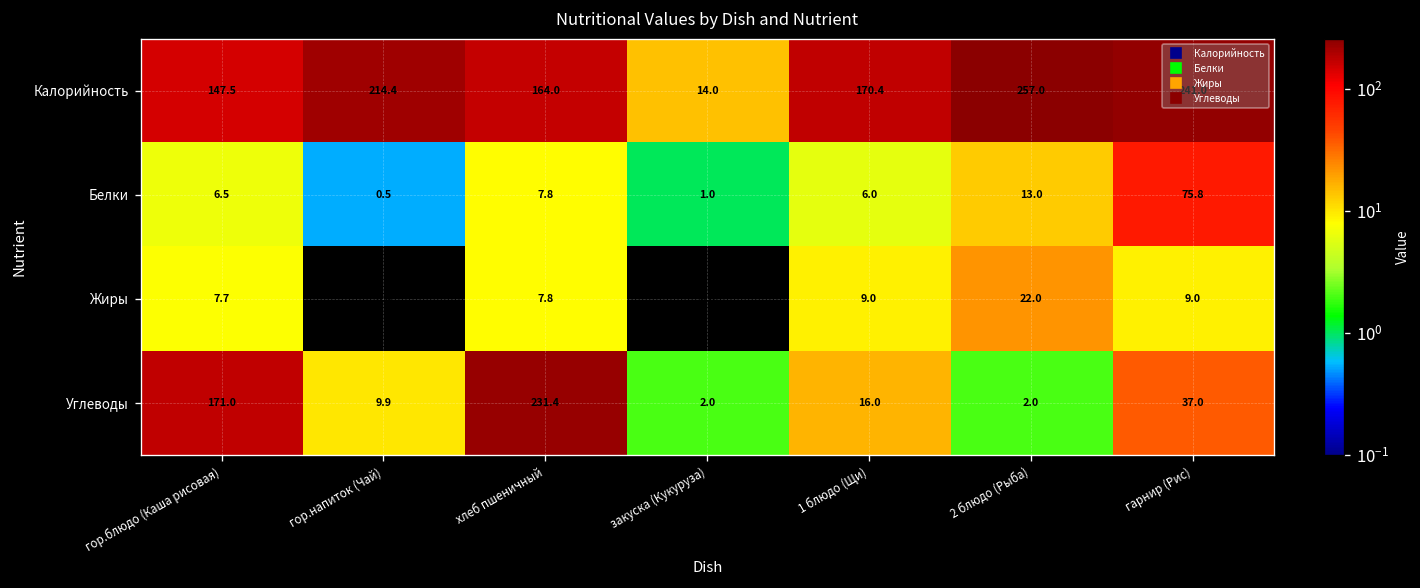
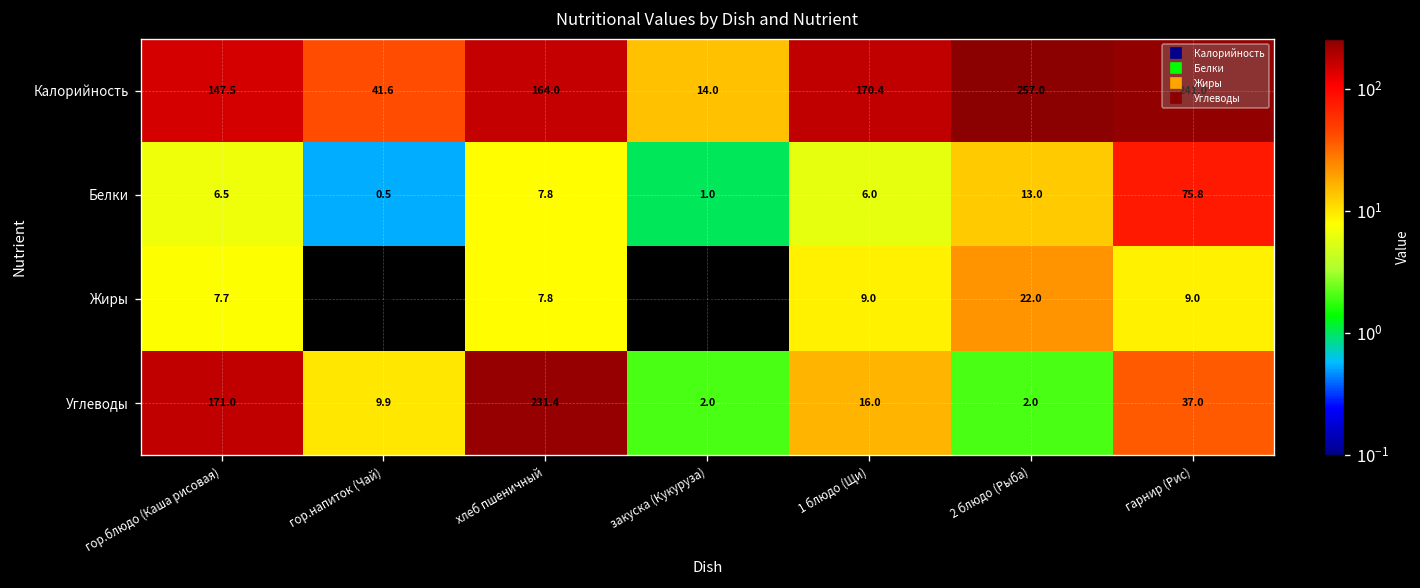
Калорийность, гор.напиток (Чай): 214.4 -> 41.6
